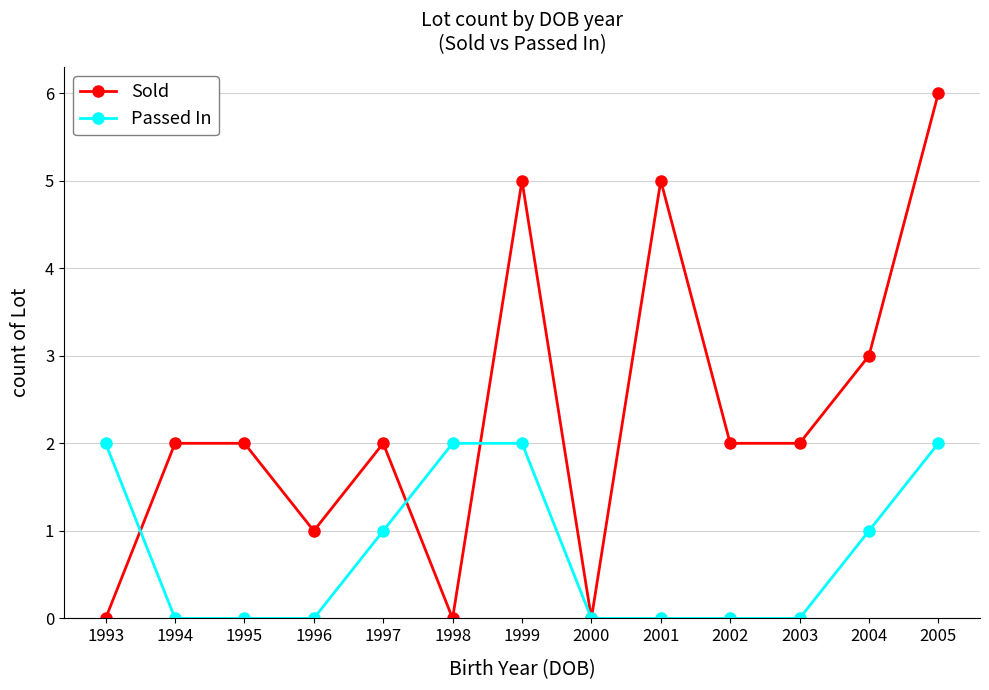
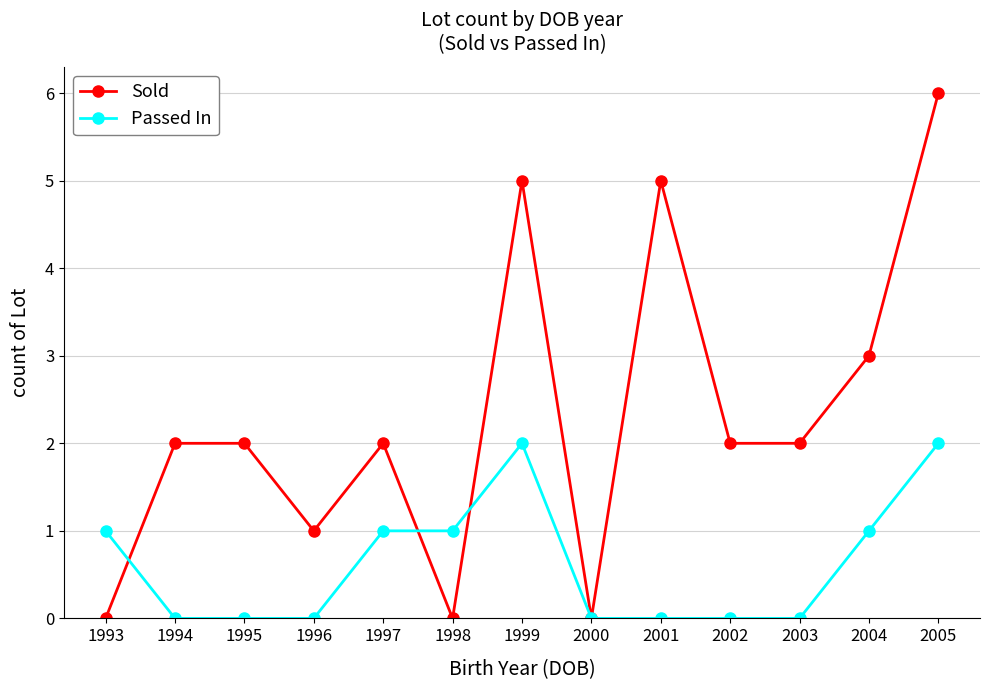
Passed In, 1993: 2 -> 1
Passed In, 1998: 2 -> 1
